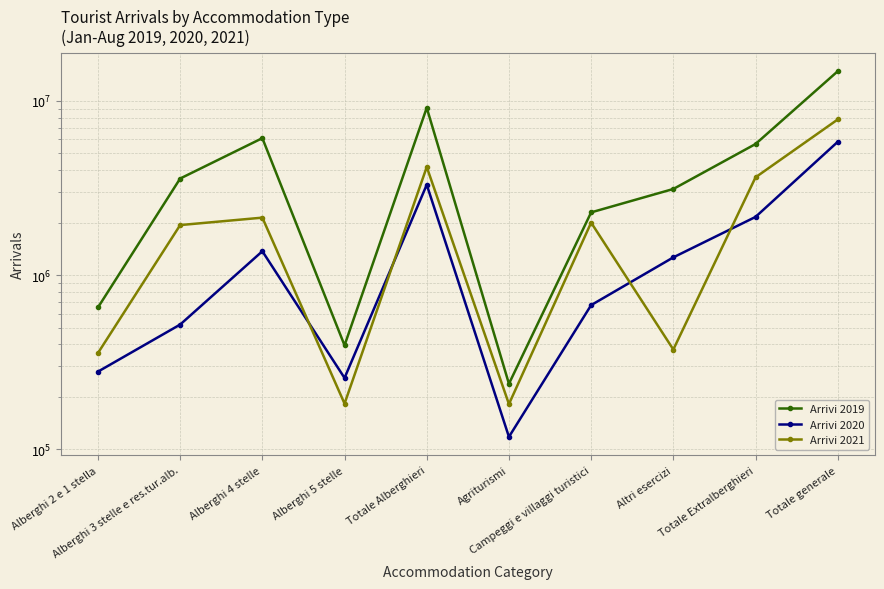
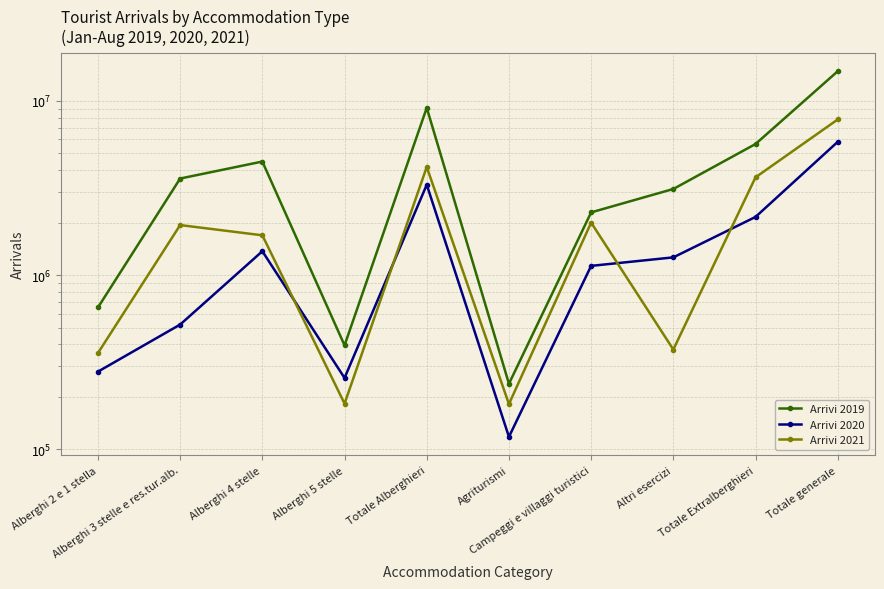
Arrivi 2019, Alberghi 4 stelle: 6100000 -> 4500000
Arrivi 2021, Alberghi 4 stelle: 2100000 -> 1700000
Arrivi 2020, Campeggi e villaggi turistici: 670000 -> 1100000
